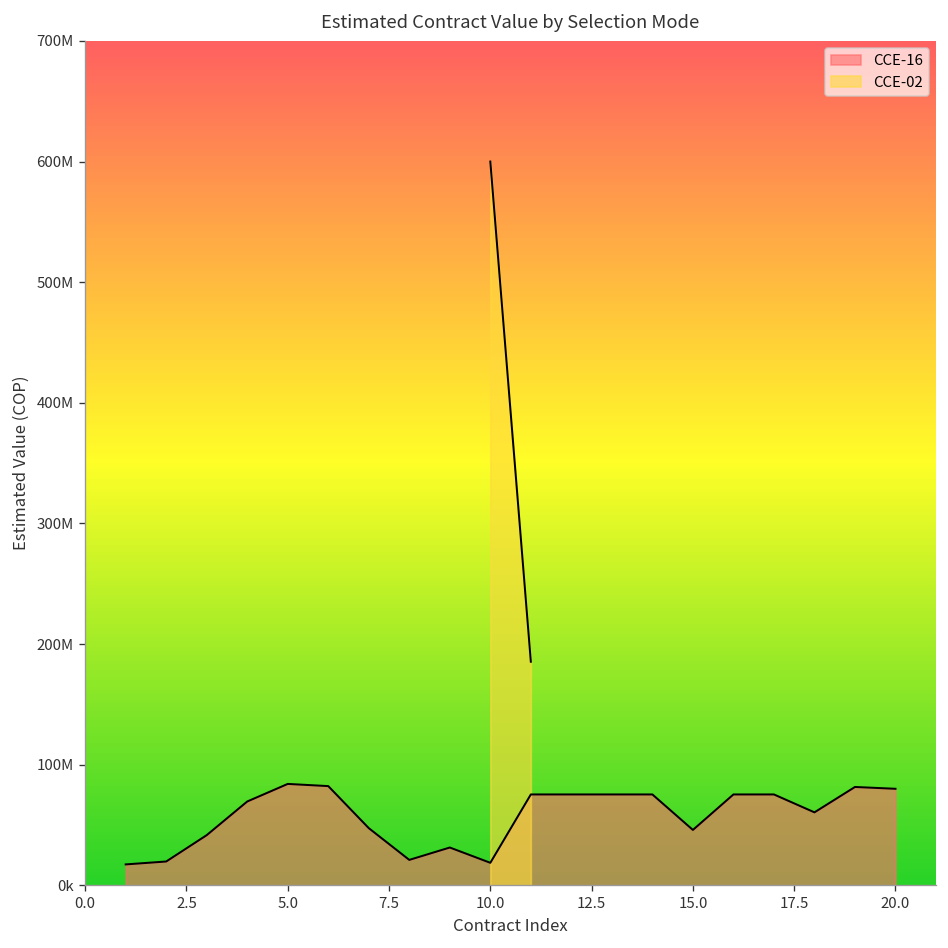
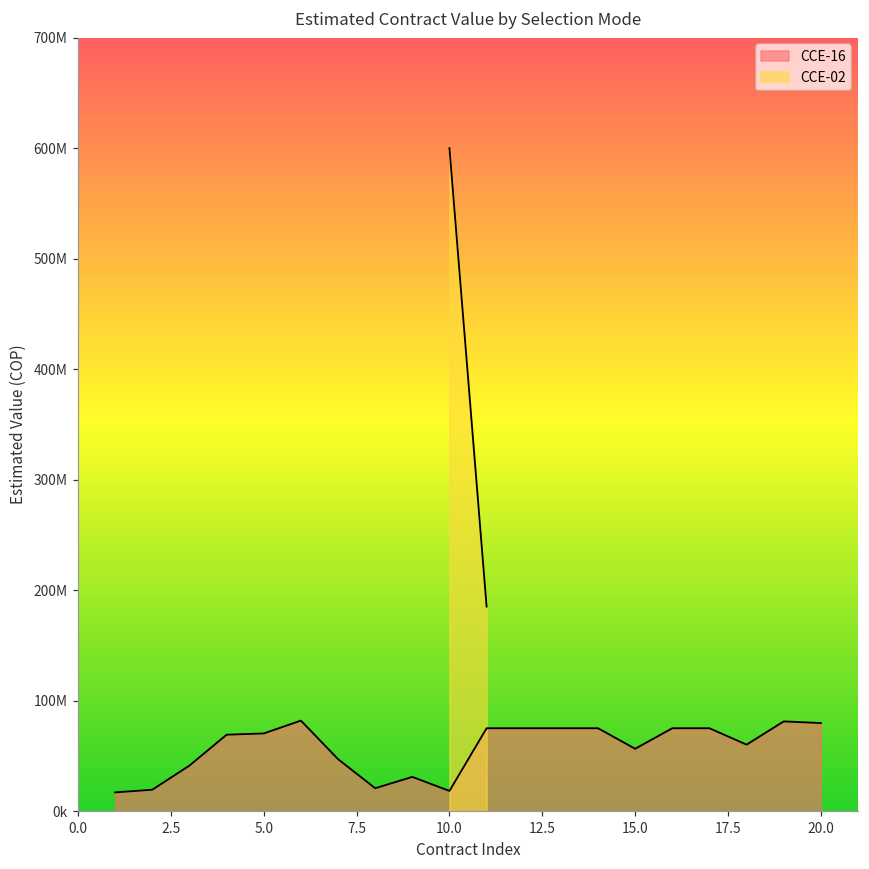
CCE-16, 5.0: 84000000 -> 71000000
CCE-16, 15.0: 46000000 -> 57000000
